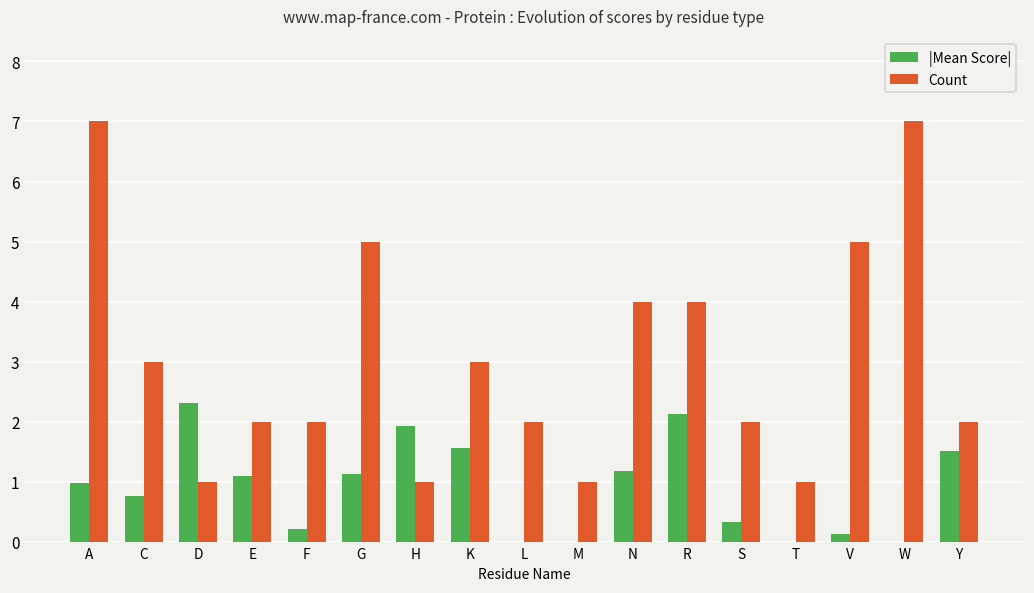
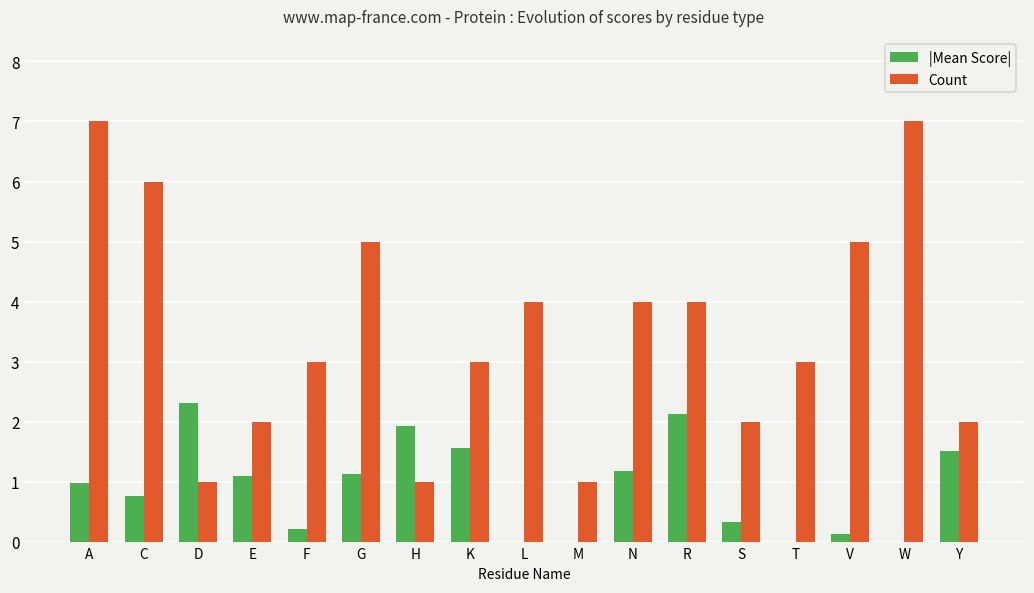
Count, C: 3 -> 6
Count, F: 2 -> 3
Count, L: 2 -> 4
Count, T: 1 -> 3
